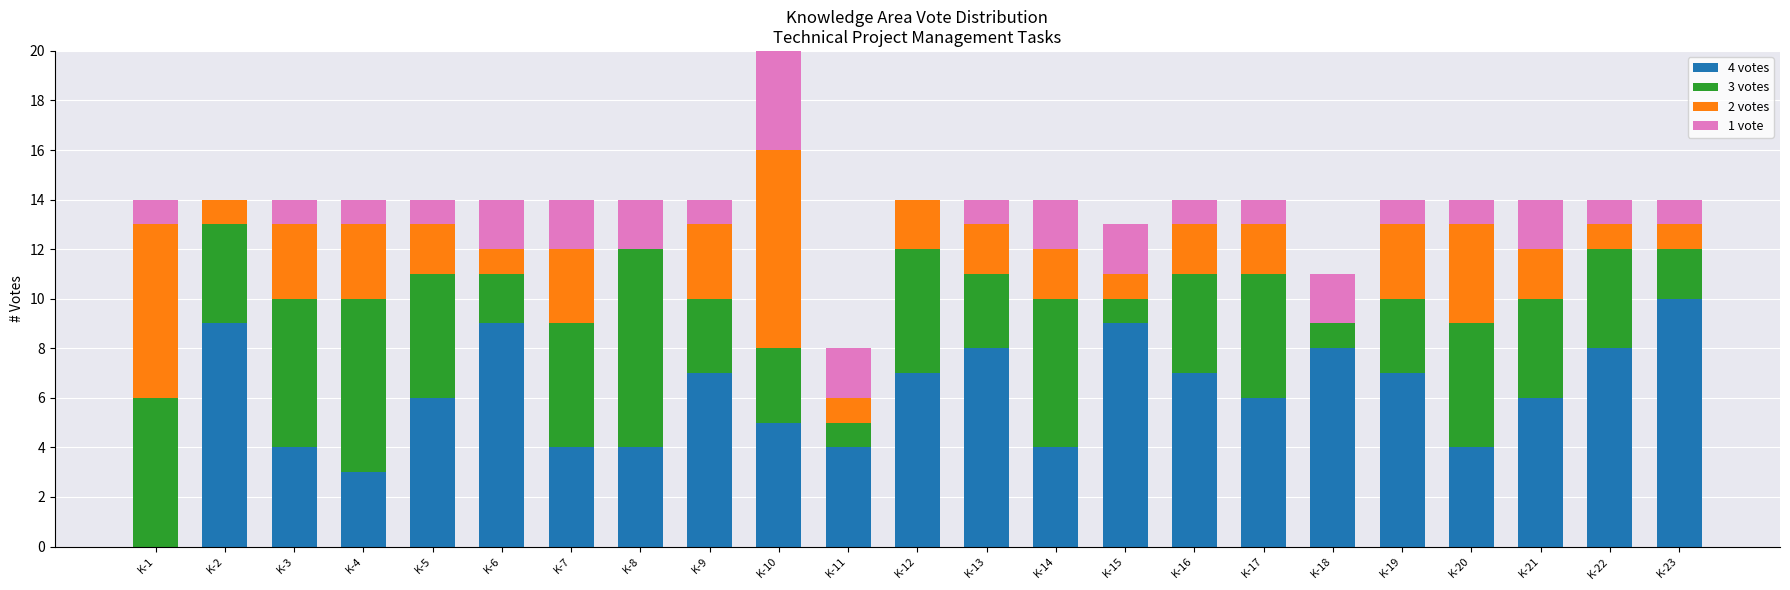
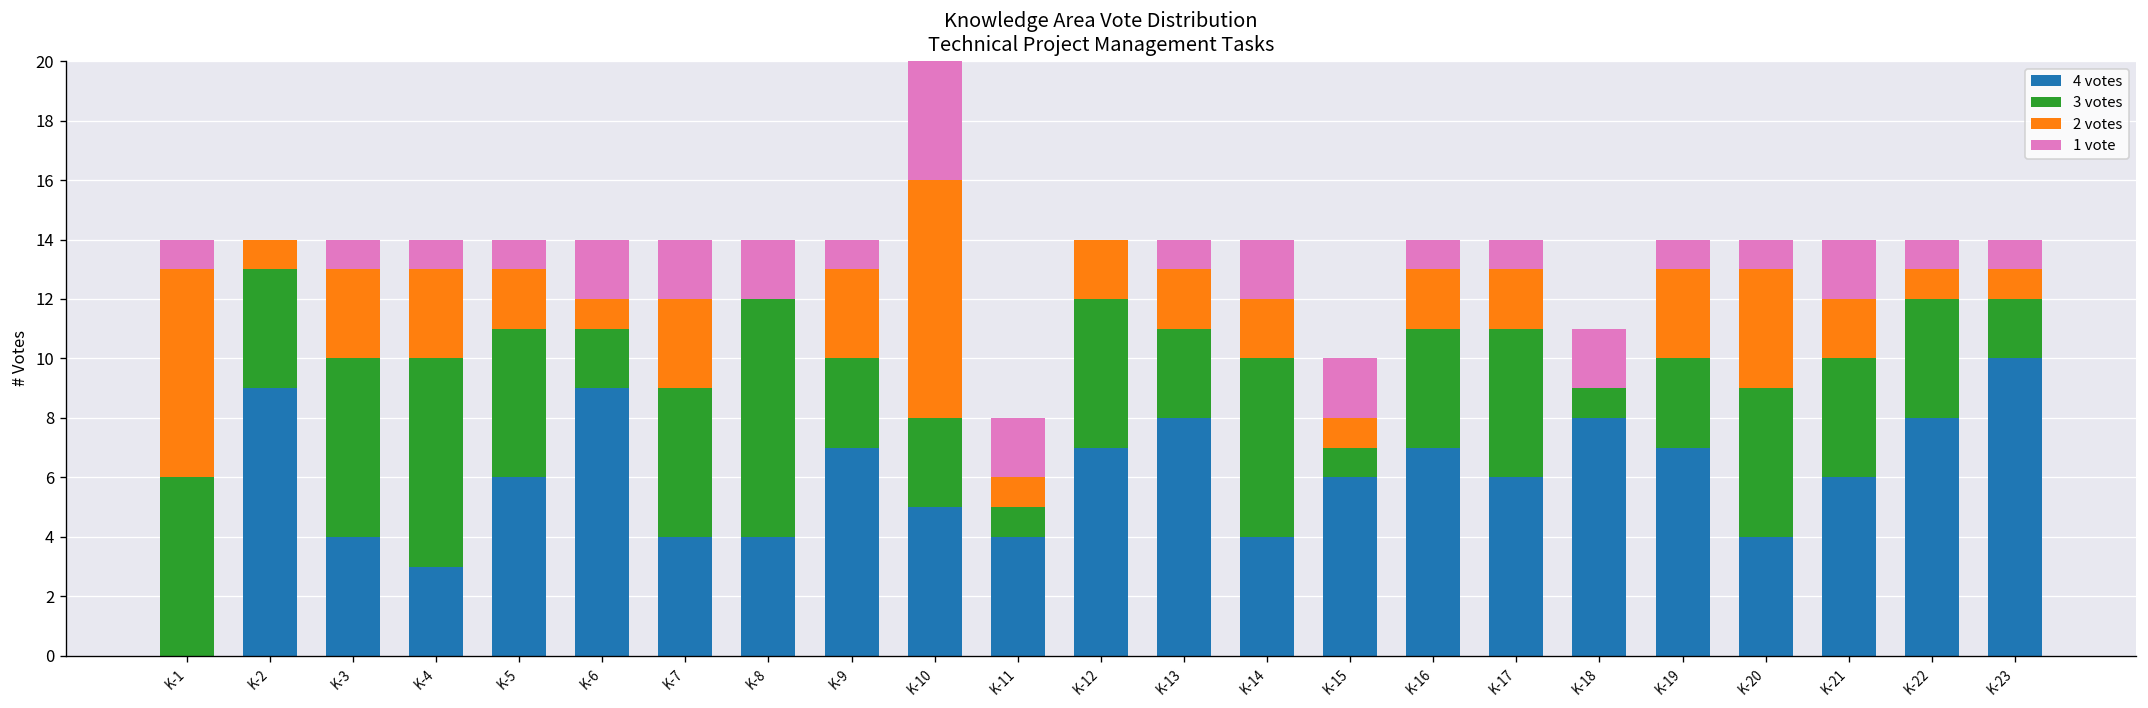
4 votes, K-15: 9 -> 6
